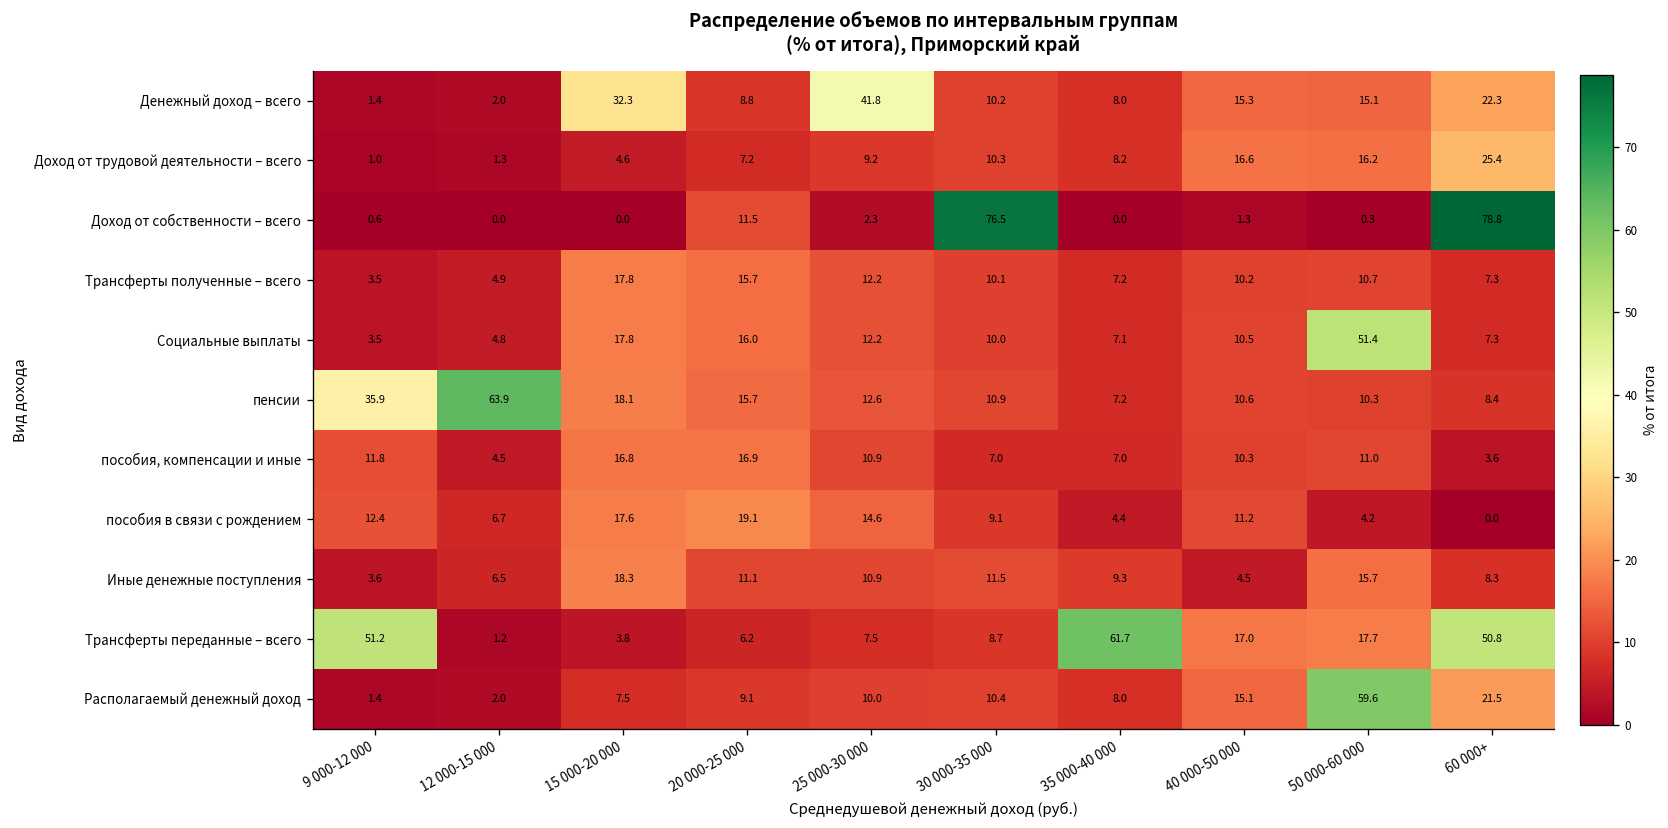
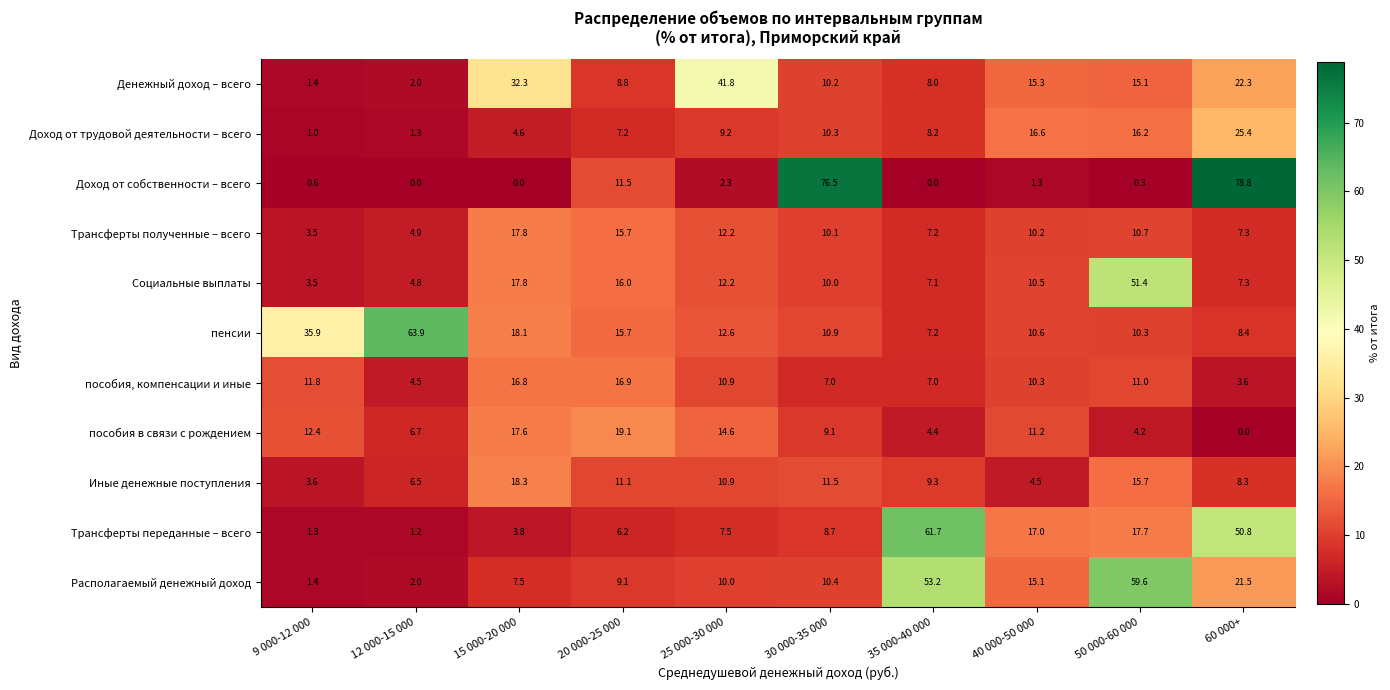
Трансферты переданные – всего, 9 000-12 000: 51.2 -> 1.3
Располагаемый денежный доход, 35 000-40 000: 8.0 -> 53.2
